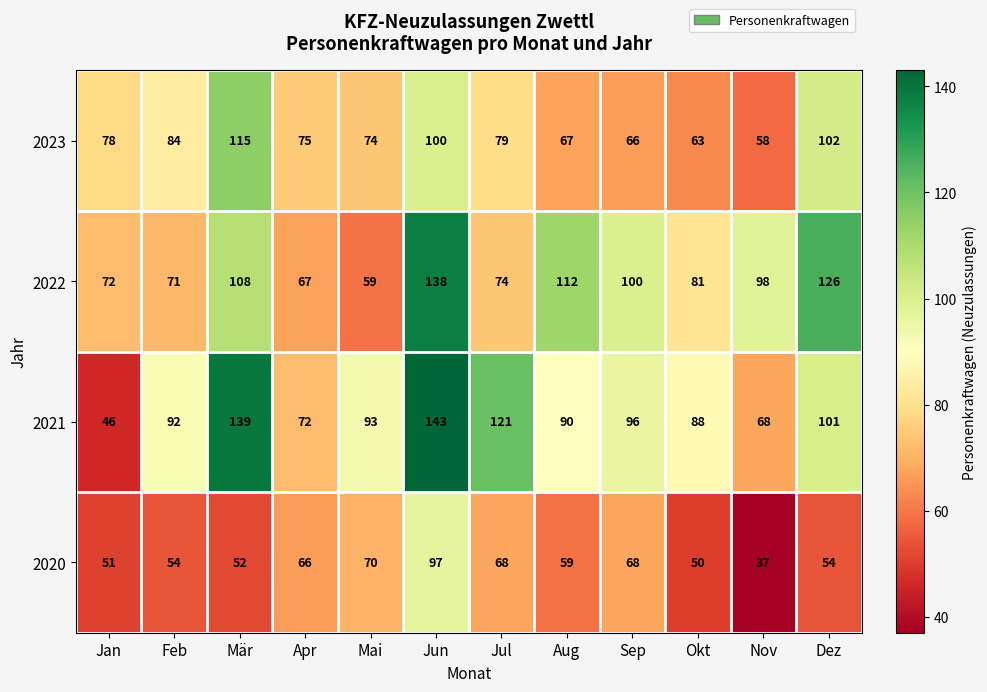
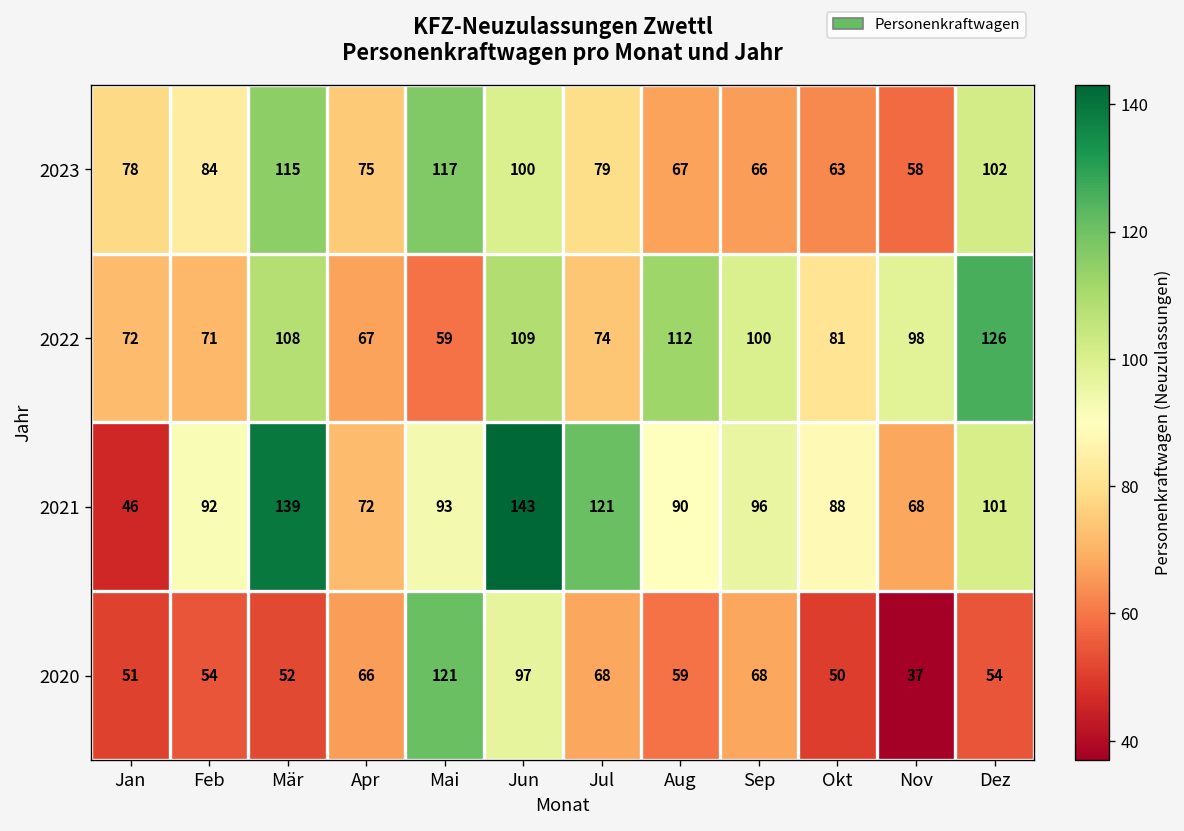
2023, Mai: 74 -> 117
2022, Jun: 138 -> 109
2020, Mai: 70 -> 121
